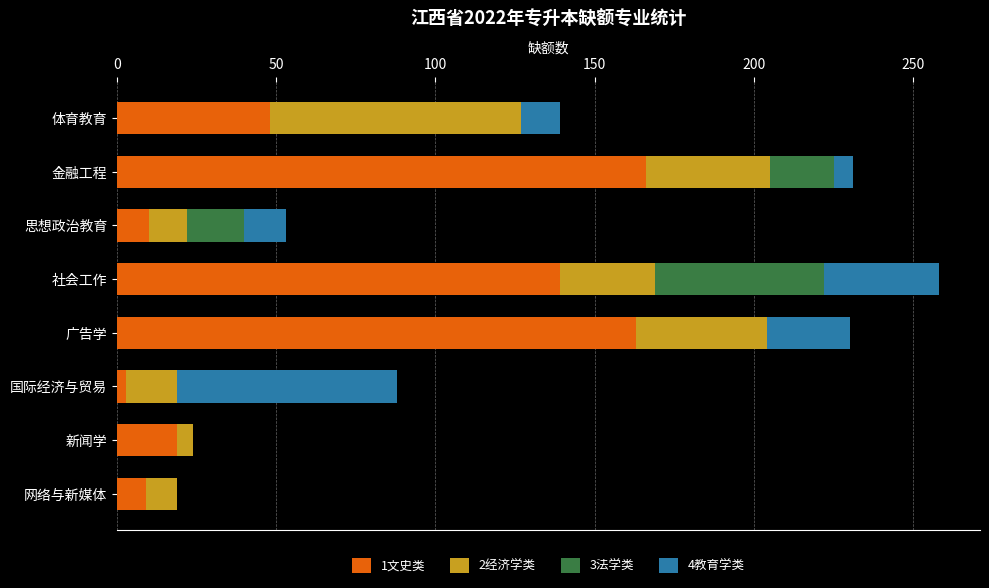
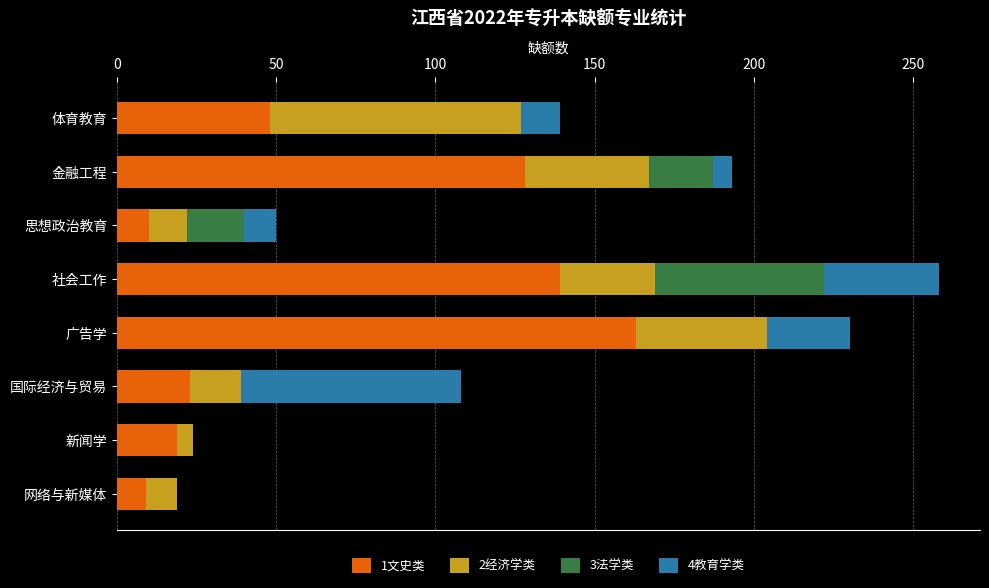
1文史类, 金融工程: 166 -> 128
4教育学类, 思想政治教育: 13 -> 10
1文史类, 国际经济与贸易: 3 -> 23
